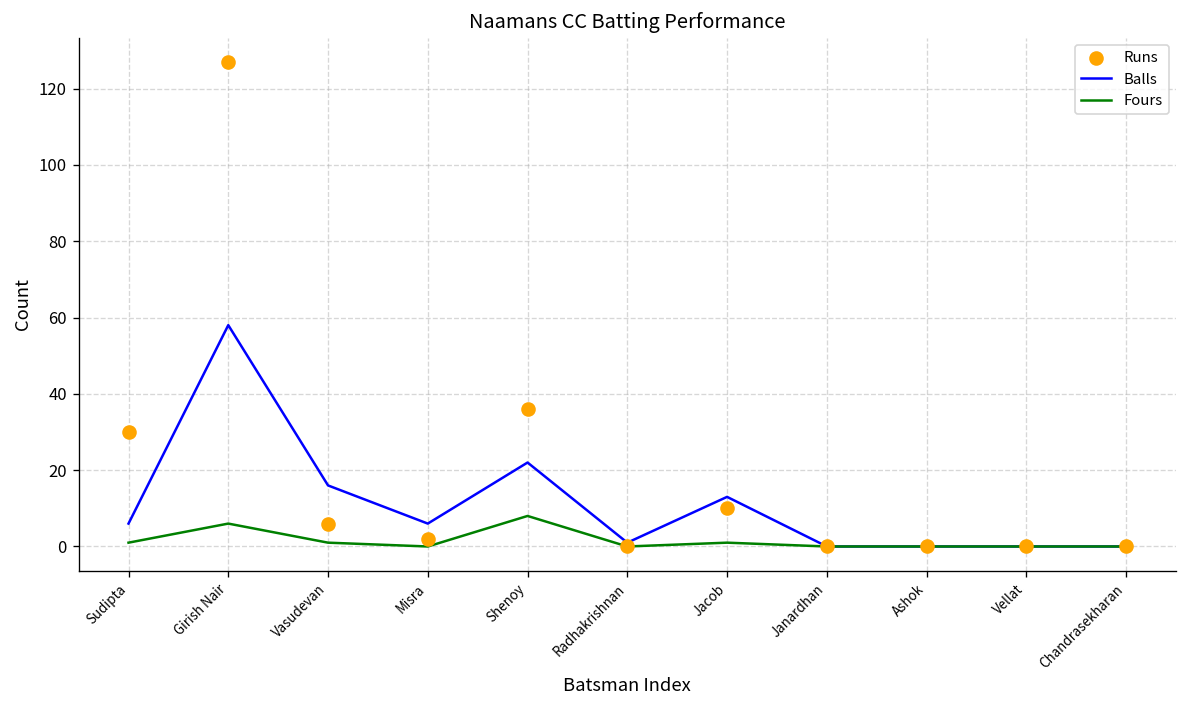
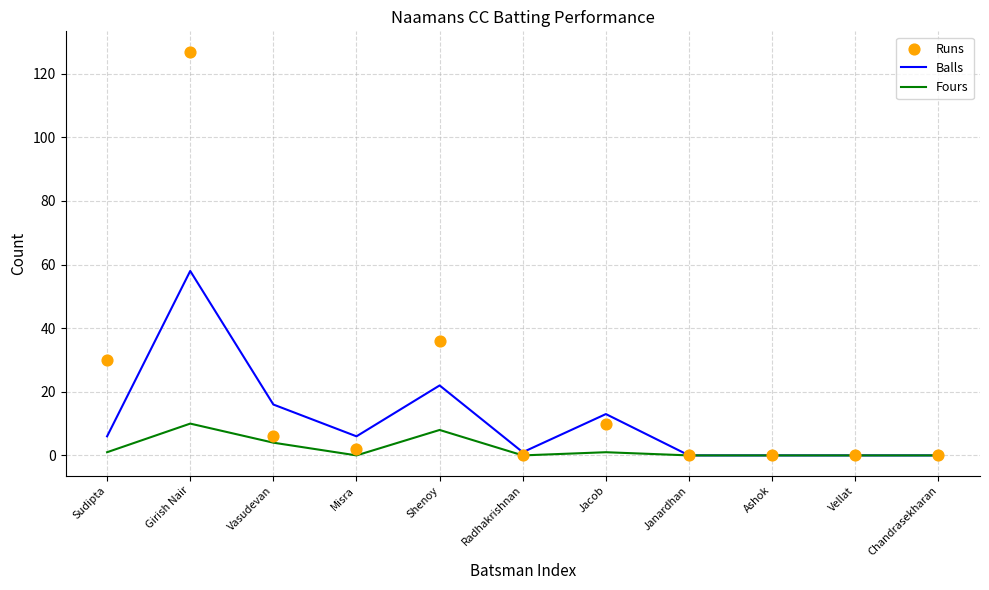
Fours, Girish Nair: 6 -> 10
Fours, Vasudevan: 1 -> 4
